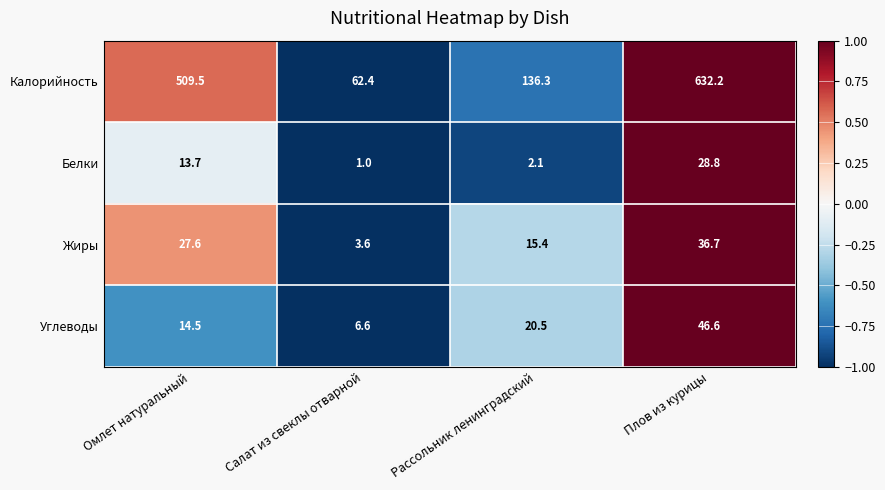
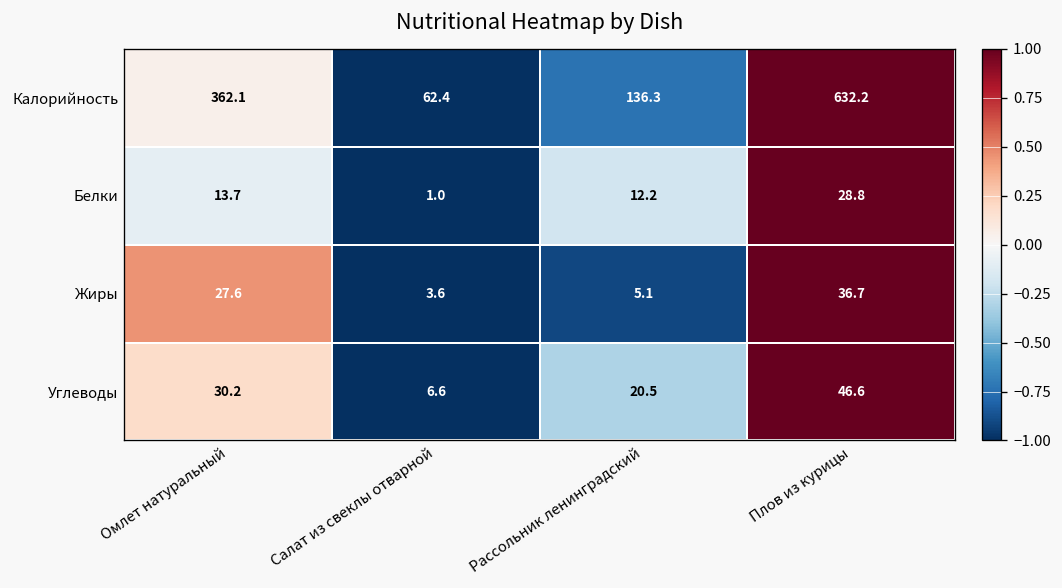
Калорийность, Омлет натуральный: 509.5 -> 362.1
Белки, Рассольник ленинградский: 2.1 -> 12.2
Жиры, Рассольник ленинградский: 15.4 -> 5.1
Углеводы, Омлет натуральный: 14.5 -> 30.2
